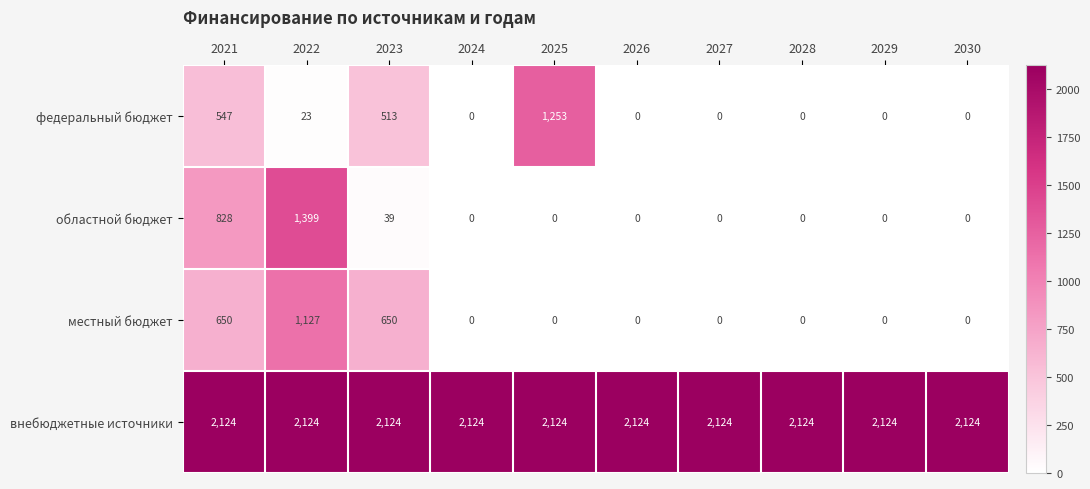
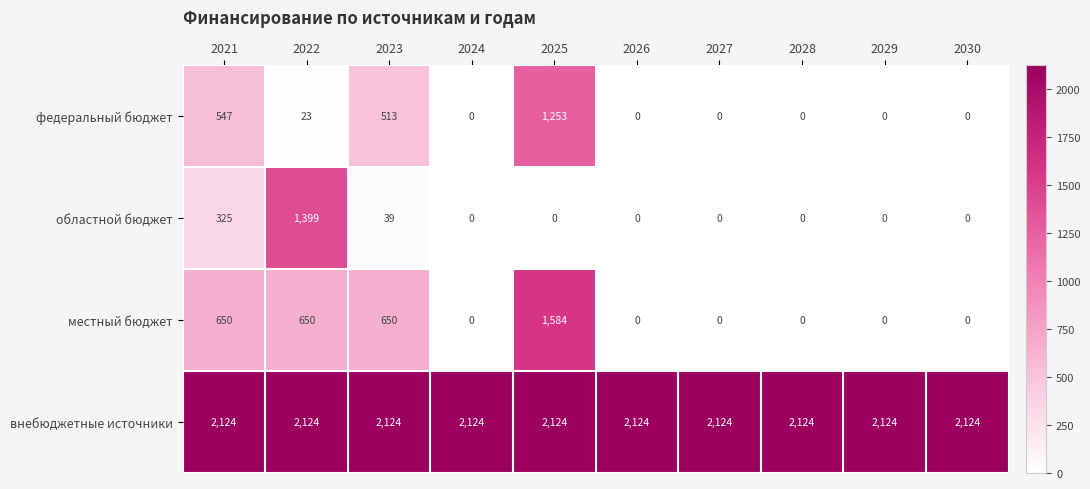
областной бюджет, 2021: 828 -> 325
местный бюджет, 2022: 1,127 -> 650
местный бюджет, 2025: 0 -> 1,584
